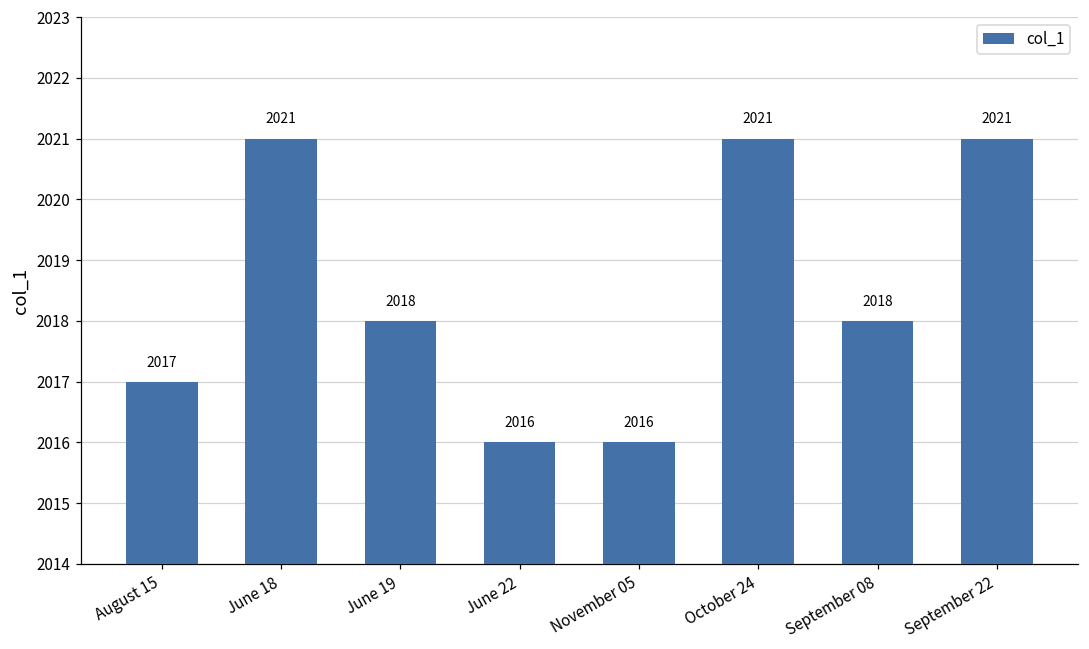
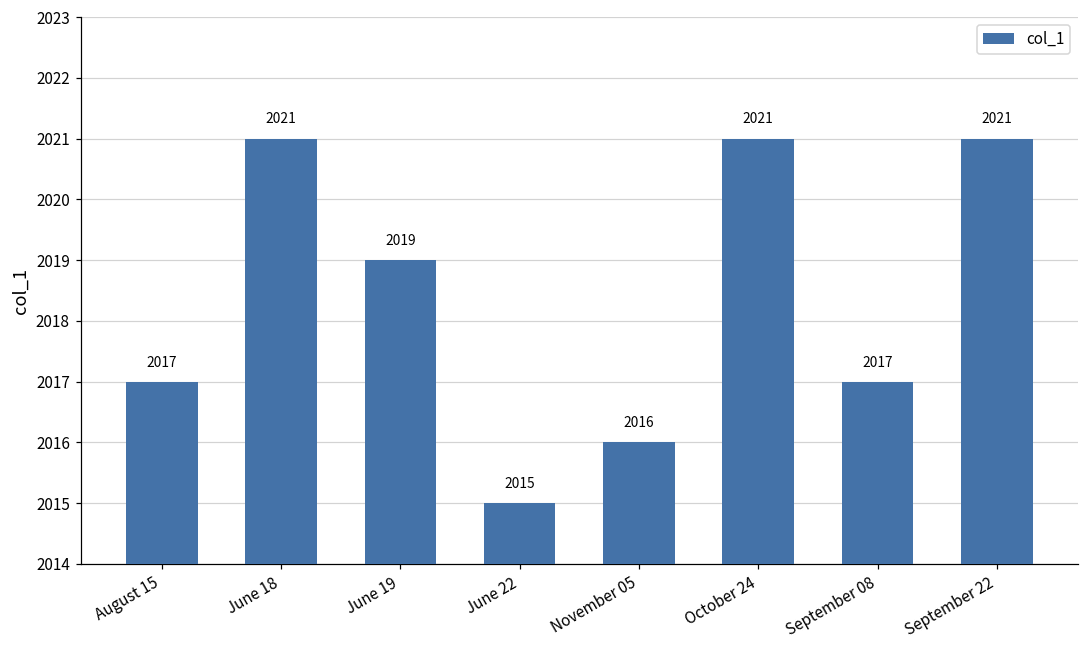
June 19: 2018 -> 2019
June 22: 2016 -> 2015
September 08: 2018 -> 2017
